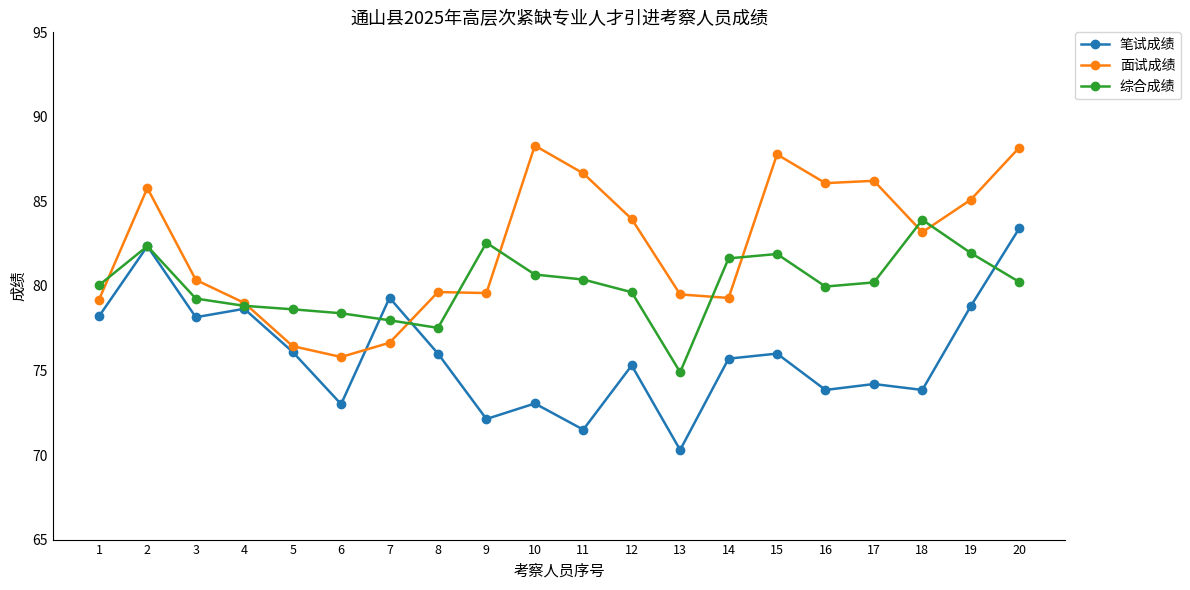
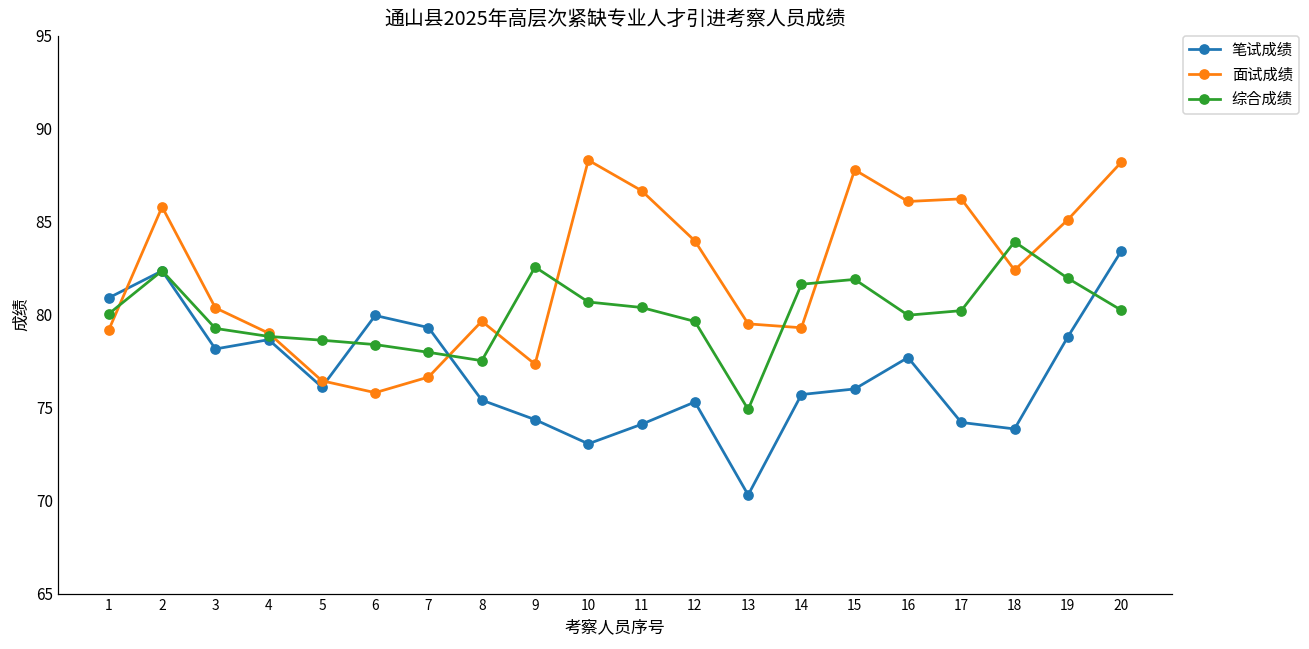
笔试成绩, 1: 78.2 -> 80.9
笔试成绩, 6: 73.0 -> 80.0
笔试成绩, 8: 76.0 -> 75.4
笔试成绩, 9: 72.1 -> 74.4
面试成绩, 9: 79.6 -> 77.3
笔试成绩, 11: 71.5 -> 74.1
笔试成绩, 16: 73.9 -> 77.7
面试成绩, 18: 83.2 -> 82.4
